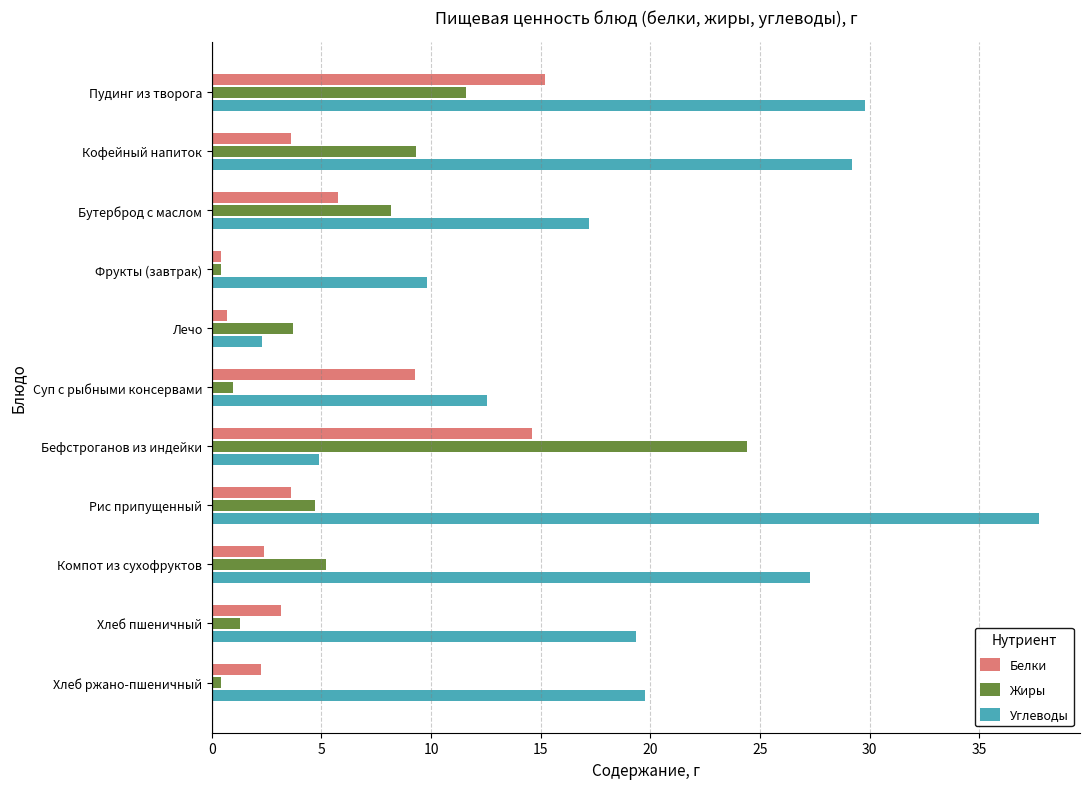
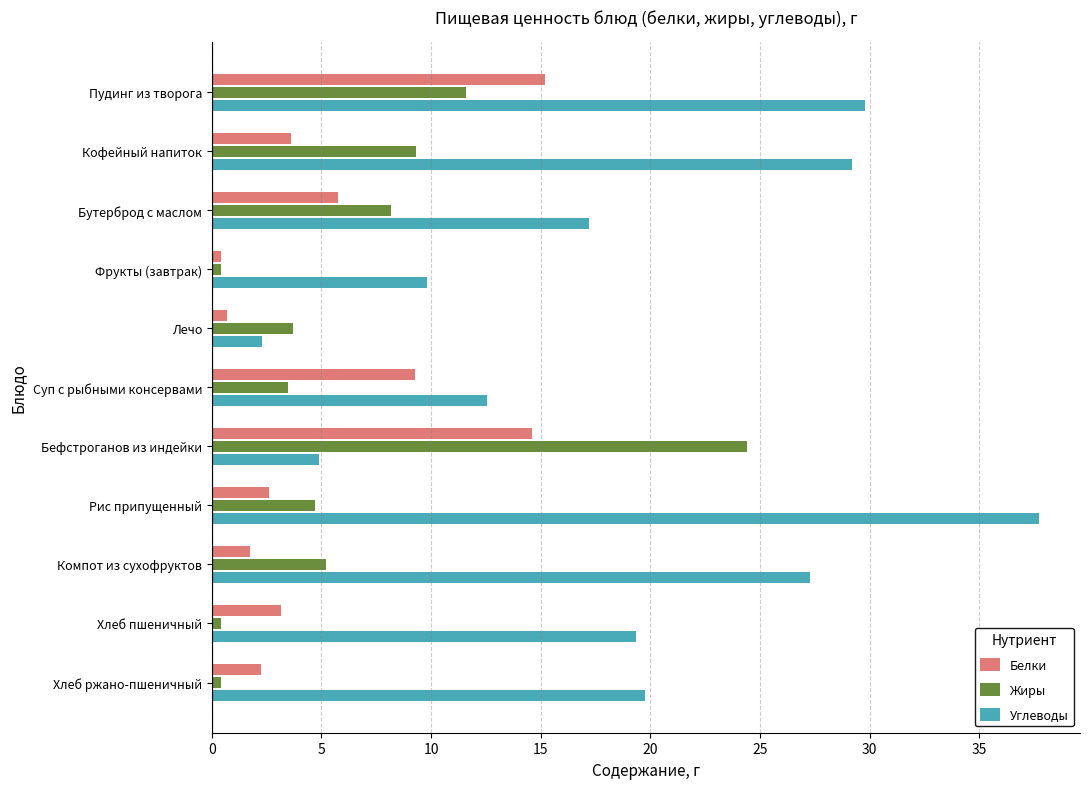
Жиры, Суп с рыбными консервами: 1.0 -> 3.5
Белки, Рис припущенный: 3.6 -> 2.6
Белки, Компот из сухофруктов: 2.4 -> 1.7
Жиры, Хлеб пшеничный: 1.3 -> 0.4
